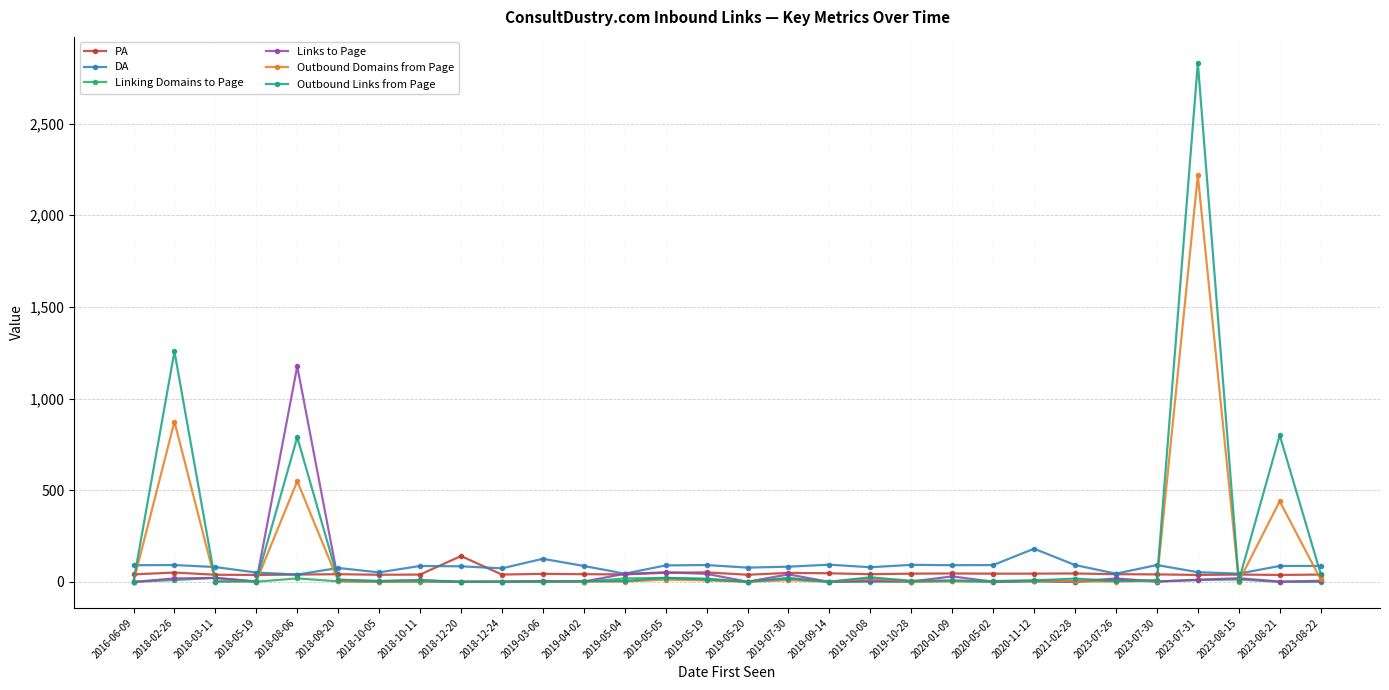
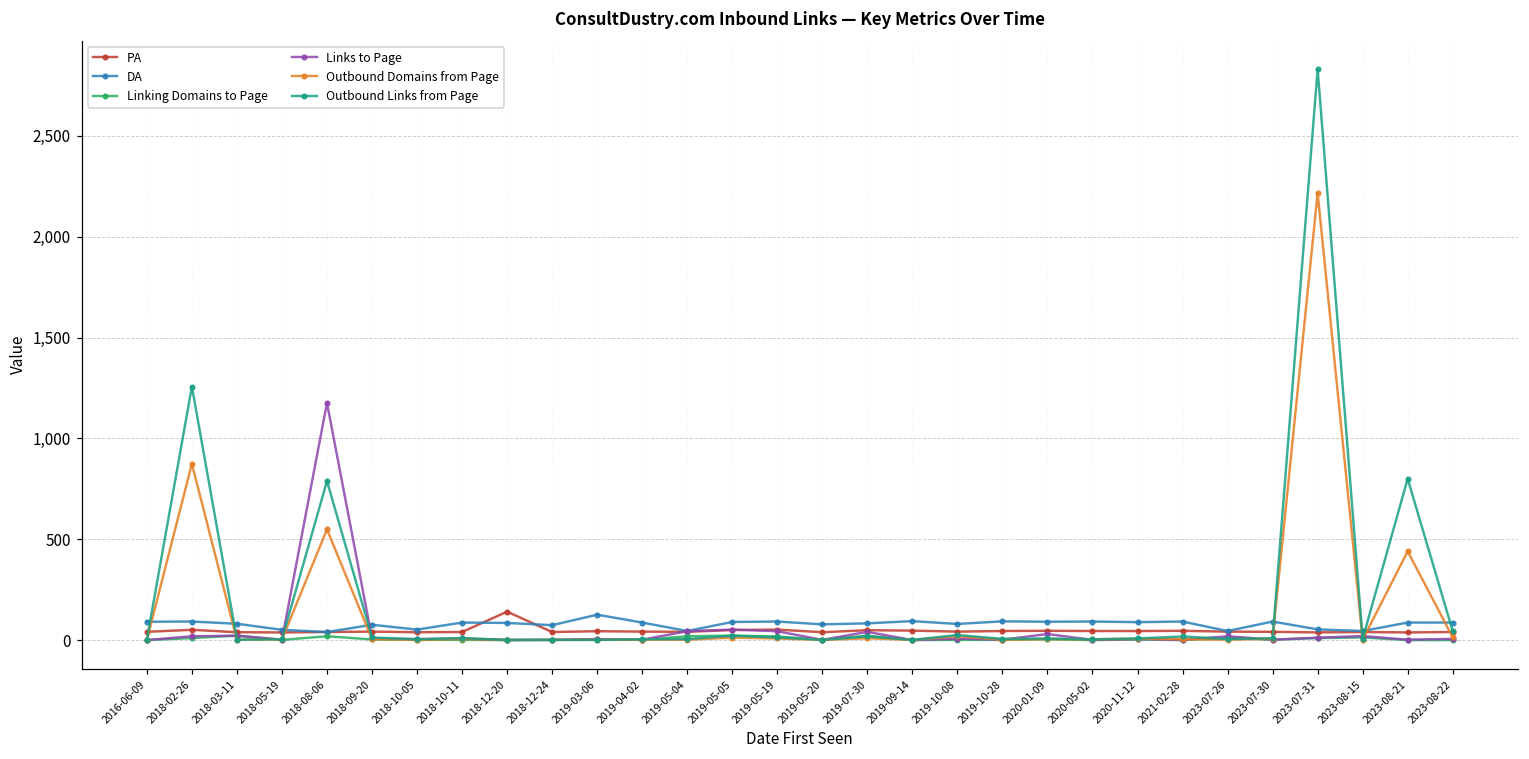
DA, 2020-11-12: 180 -> 90
